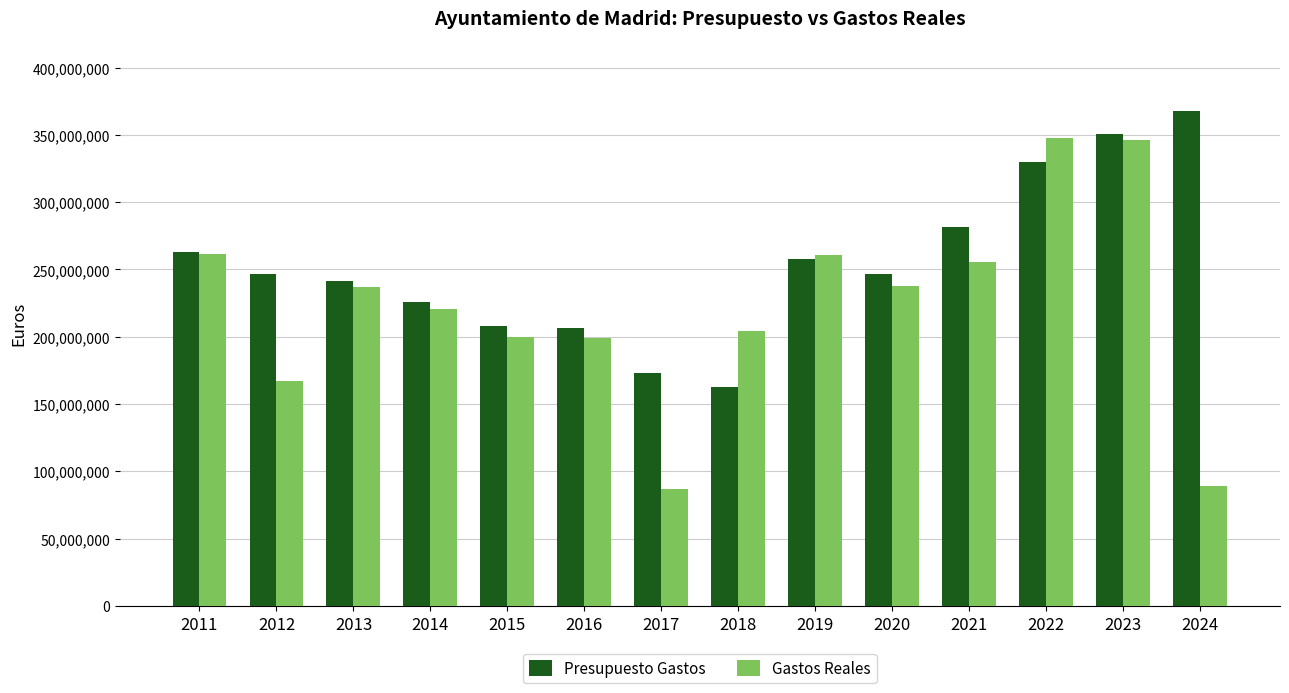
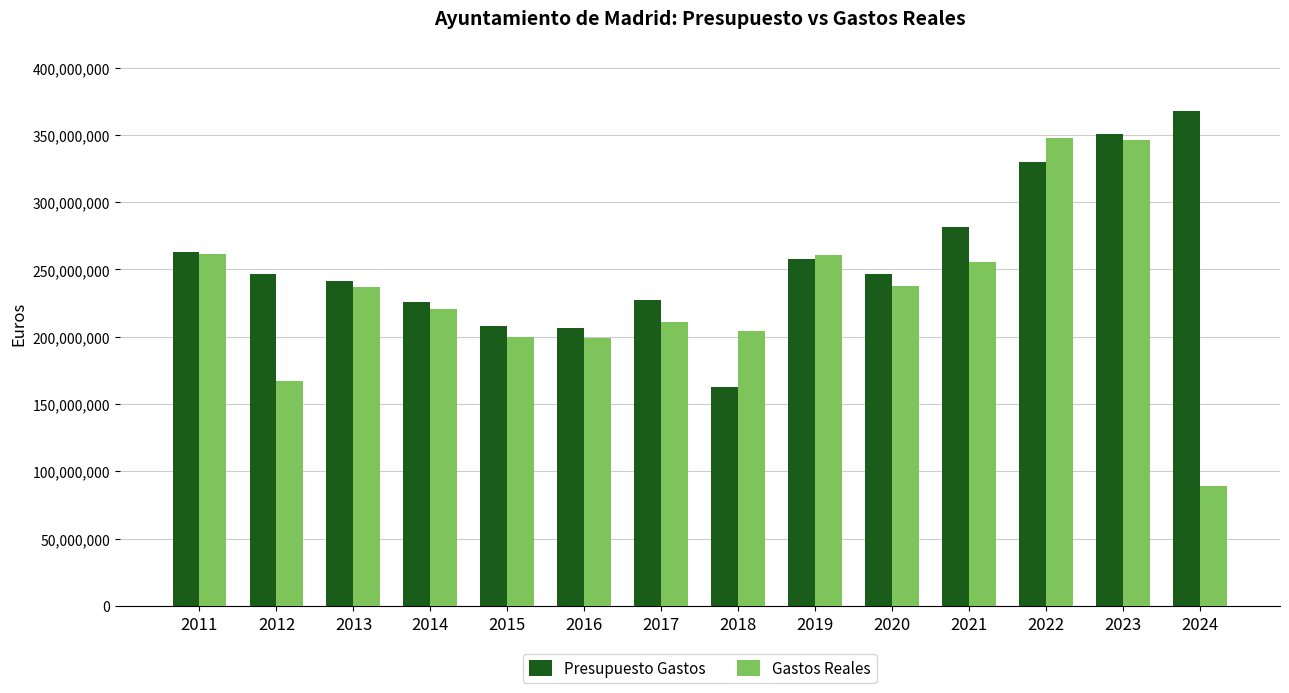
Presupuesto Gastos, 2017: 173,000,000 -> 227,000,000
Gastos Reales, 2017: 87,000,000 -> 211,000,000
